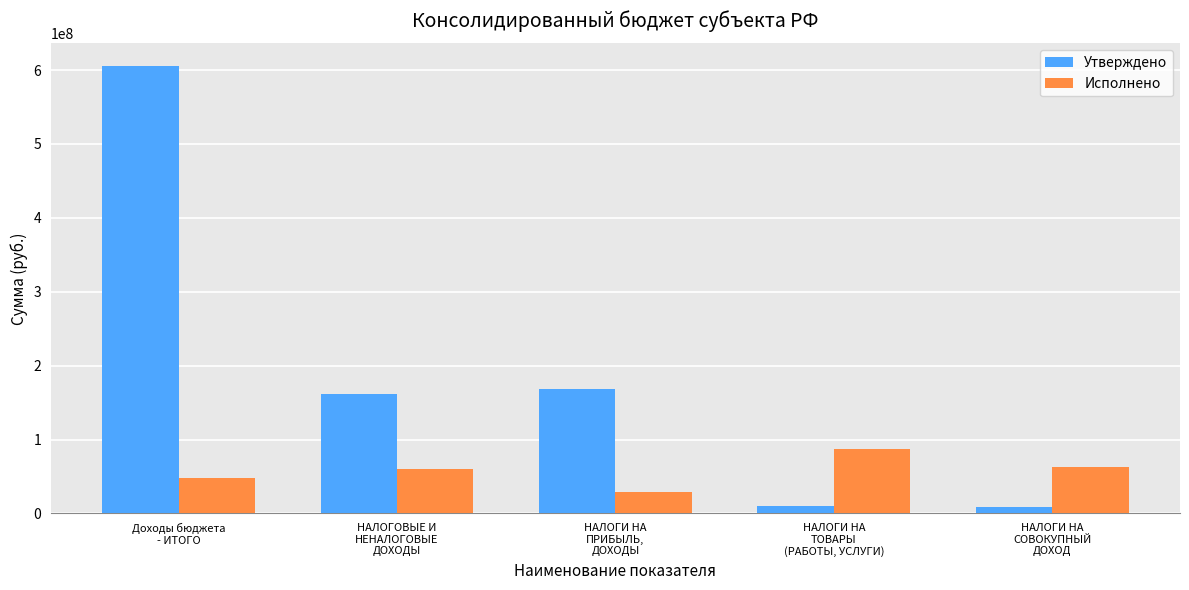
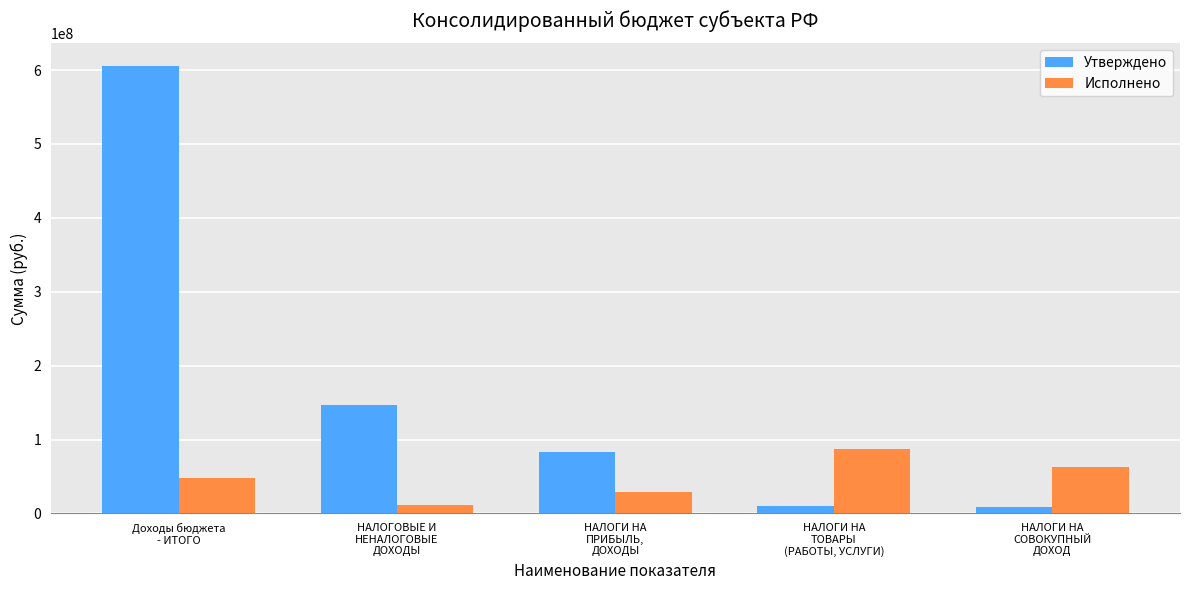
Утверждено, НАЛОГОВЫЕ И НЕНАЛОГОВЫЕ ДОХОДЫ: 160000000 -> 150000000
Исполнено, НАЛОГОВЫЕ И НЕНАЛОГОВЫЕ ДОХОДЫ: 60000000 -> 10000000
Утверждено, НАЛОГИ НА ПРИБЫЛЬ, ДОХОДЫ: 170000000 -> 80000000
